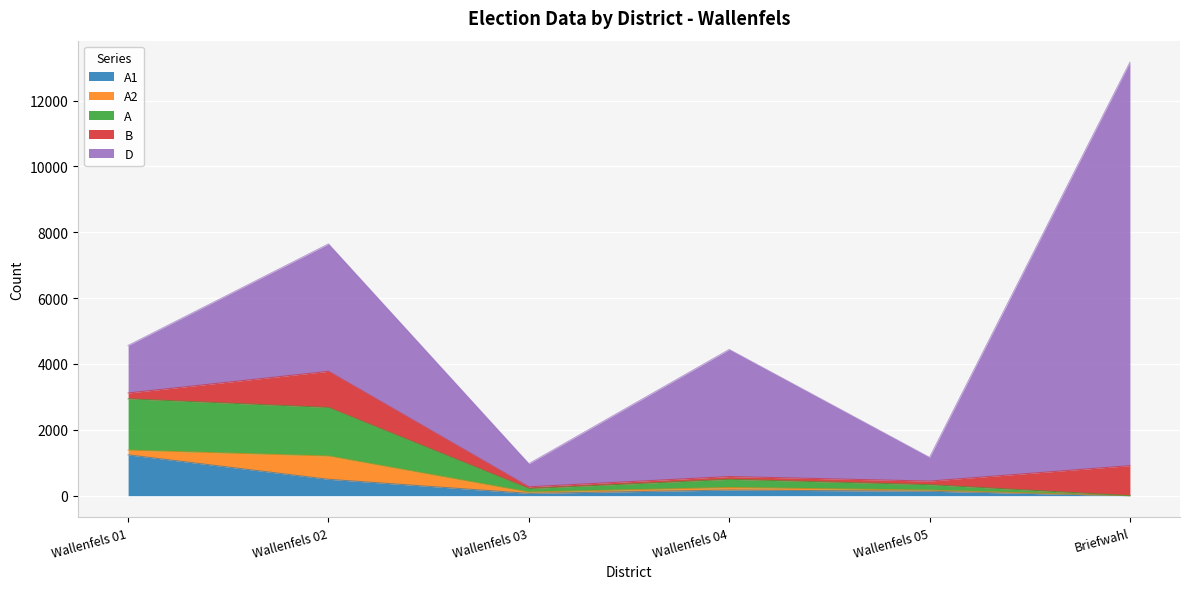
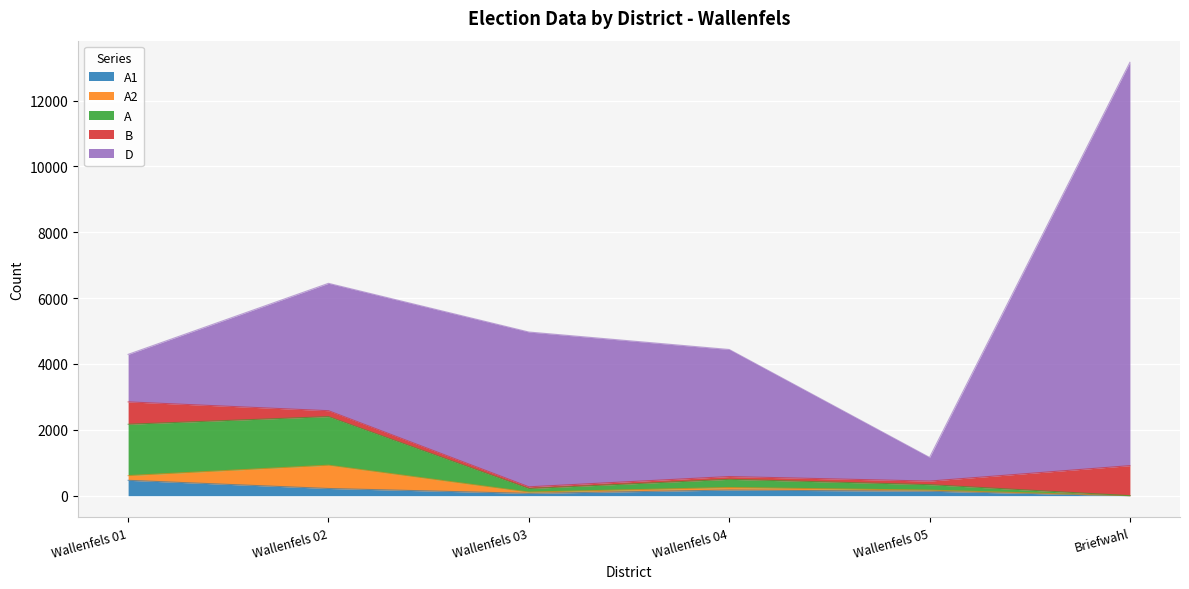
A1, Wallenfels 01: 1200 -> 500
B, Wallenfels 01: 200 -> 700
A1, Wallenfels 02: 500 -> 200
B, Wallenfels 02: 1100 -> 200
D, Wallenfels 03: 700 -> 4700
